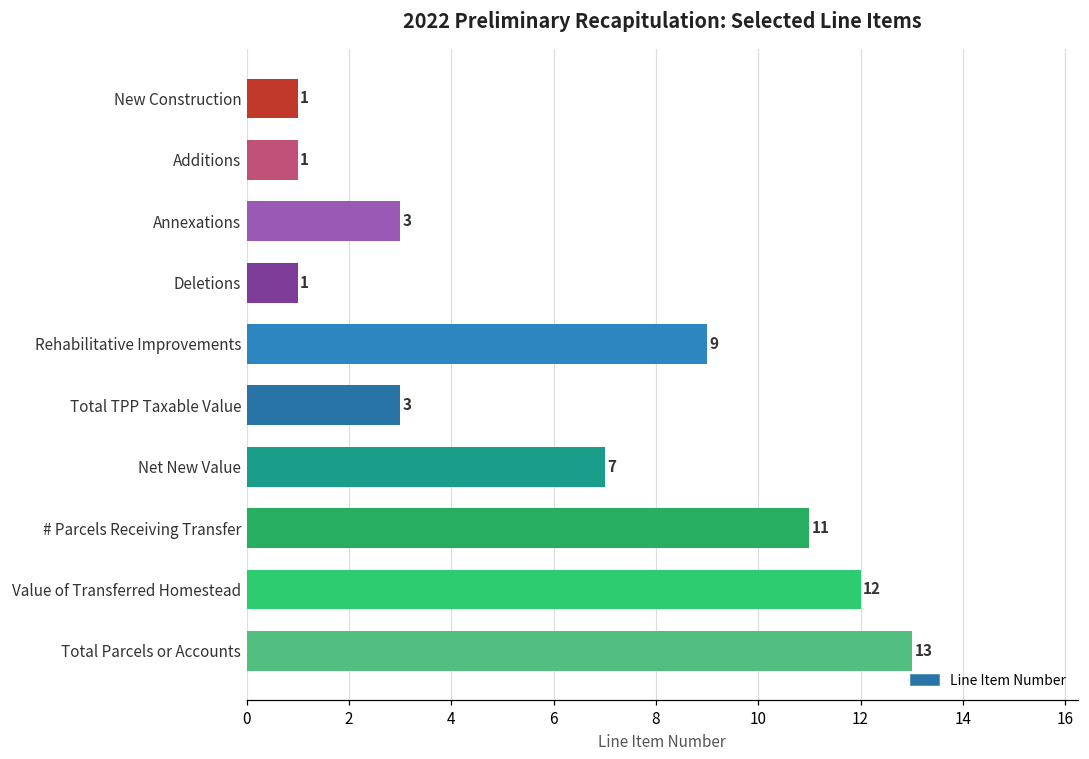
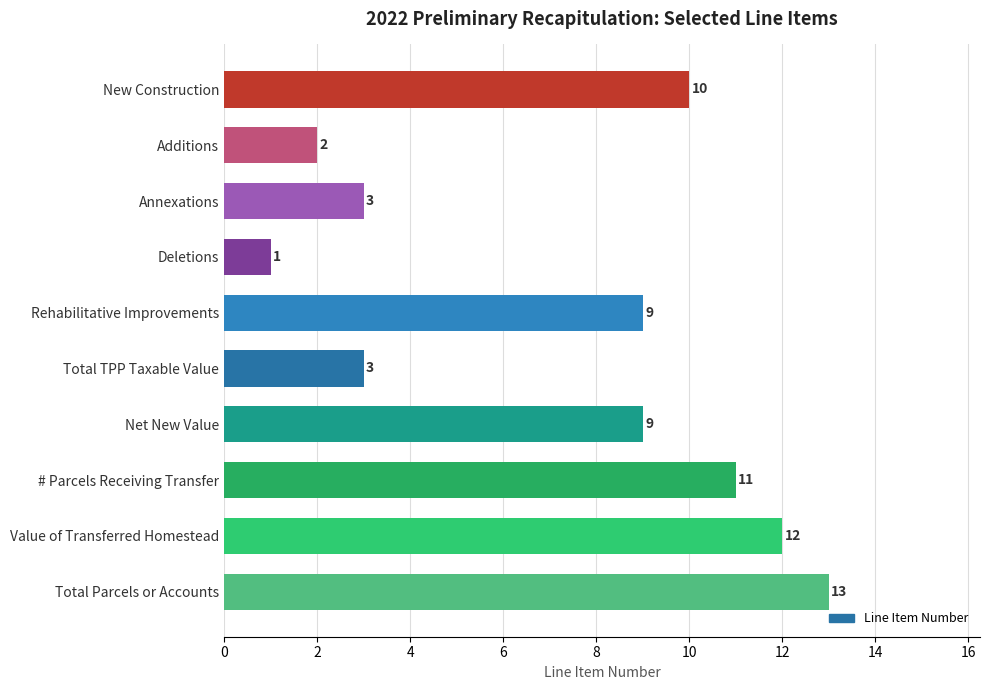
New Construction: 1 -> 10
Additions: 1 -> 2
Net New Value: 7 -> 9
